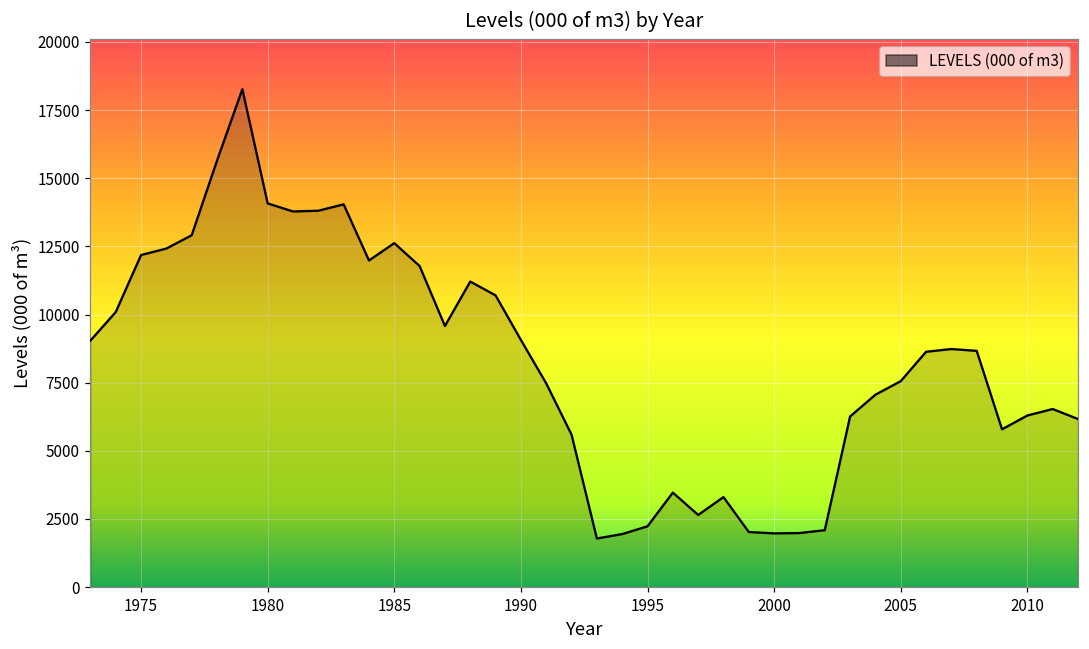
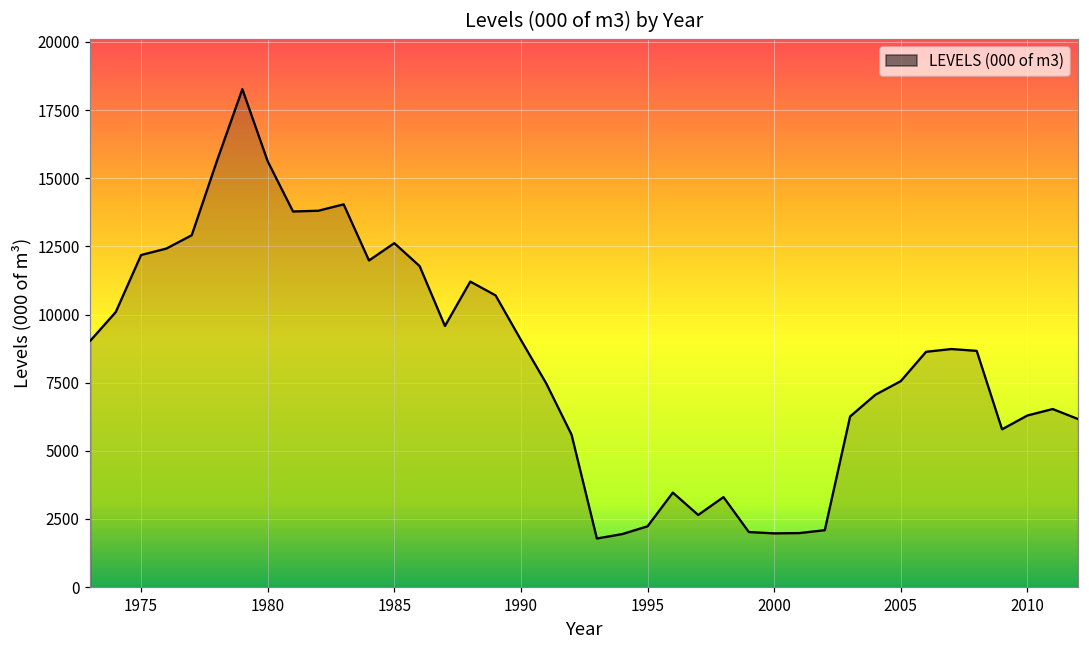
1980: 14100 -> 15600
